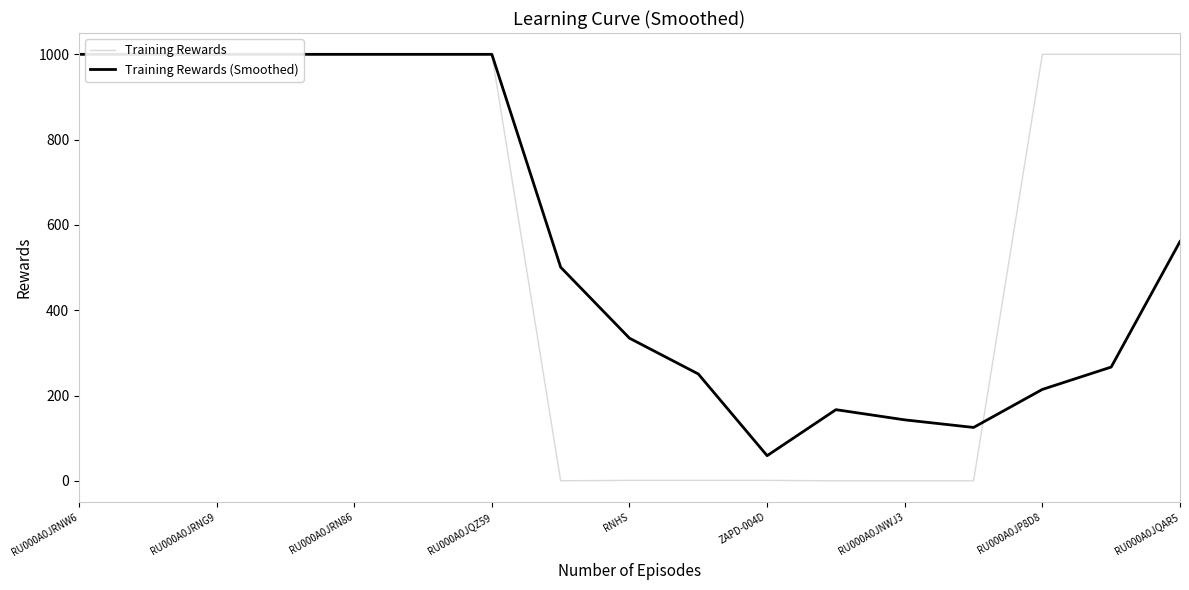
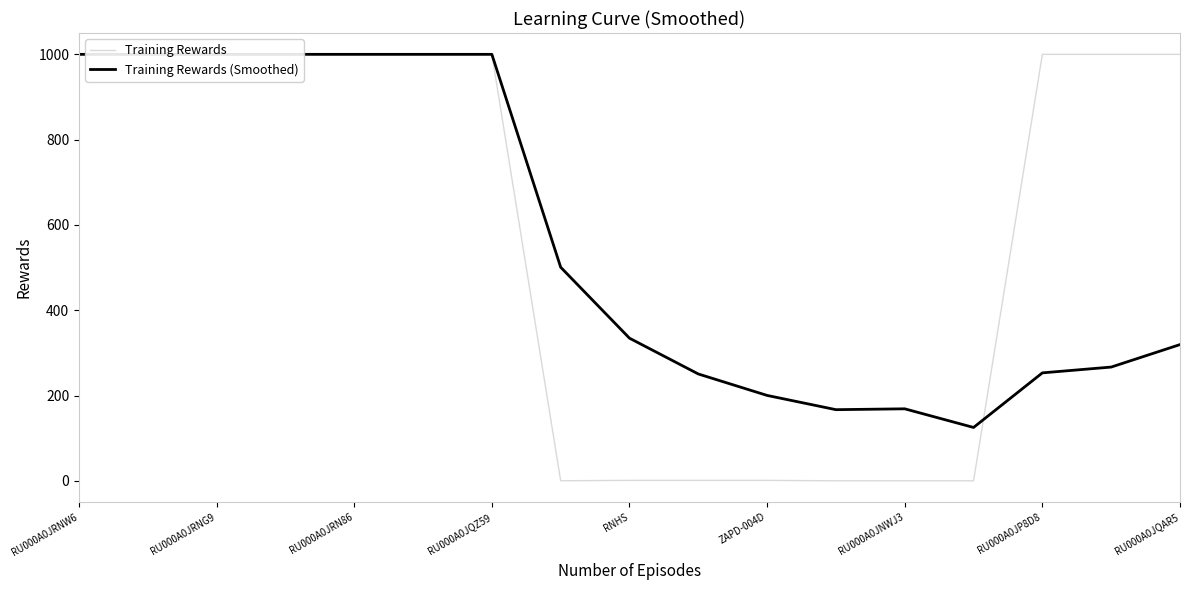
Training Rewards (Smoothed), ZAPD-004D: 60 -> 200
Training Rewards (Smoothed), RU000A0JNWJ3: 140 -> 170
Training Rewards (Smoothed), RU000A0JP8D8: 210 -> 250
Training Rewards (Smoothed), RU000A0JQAR5: 560 -> 320
